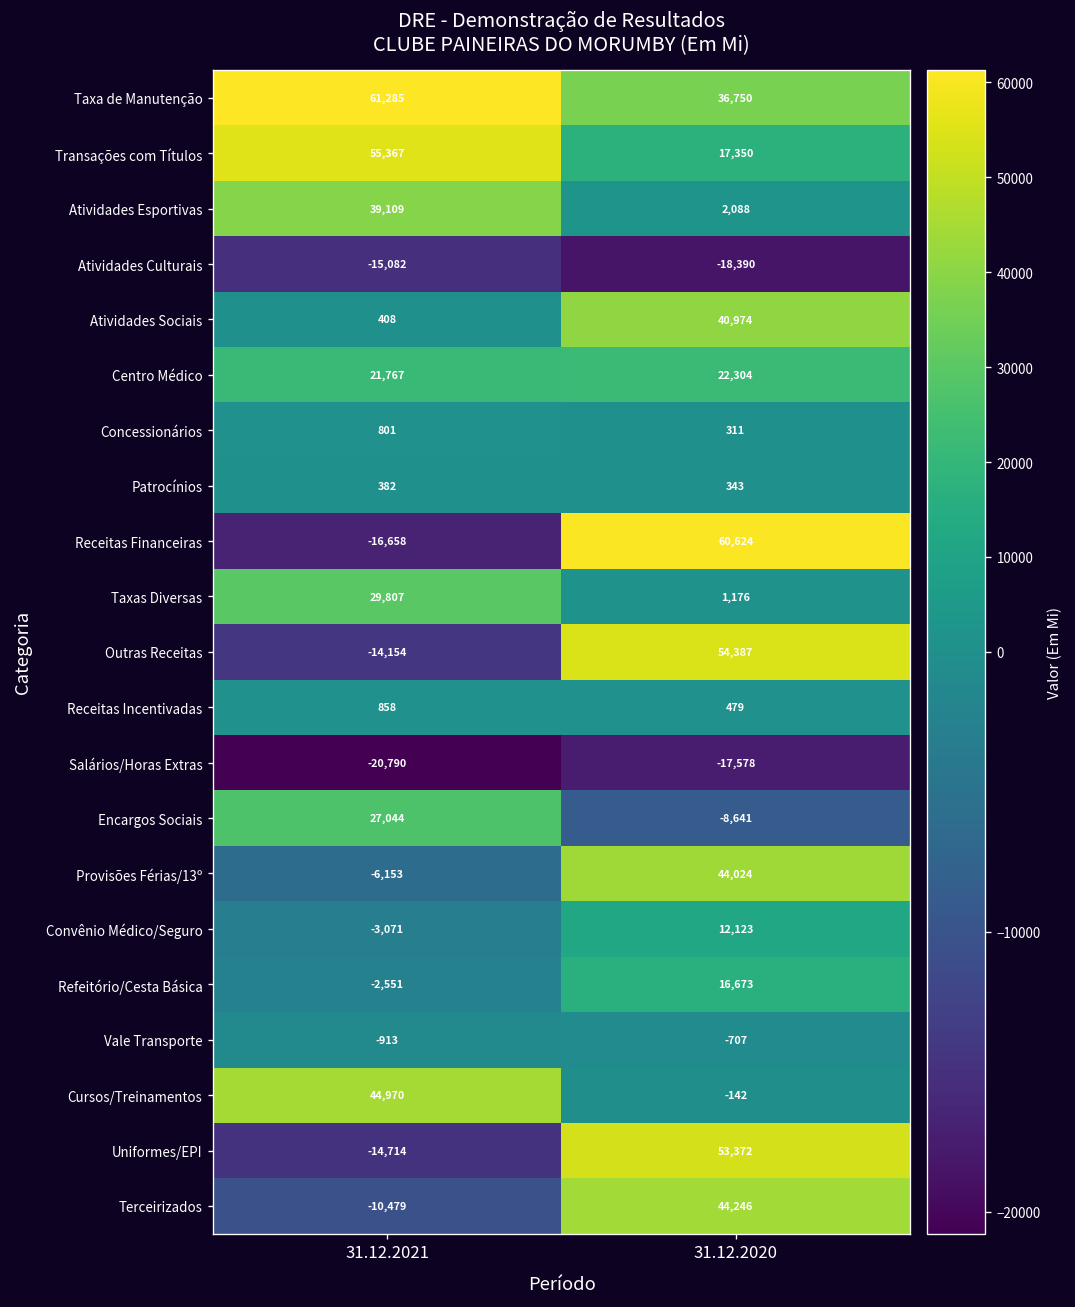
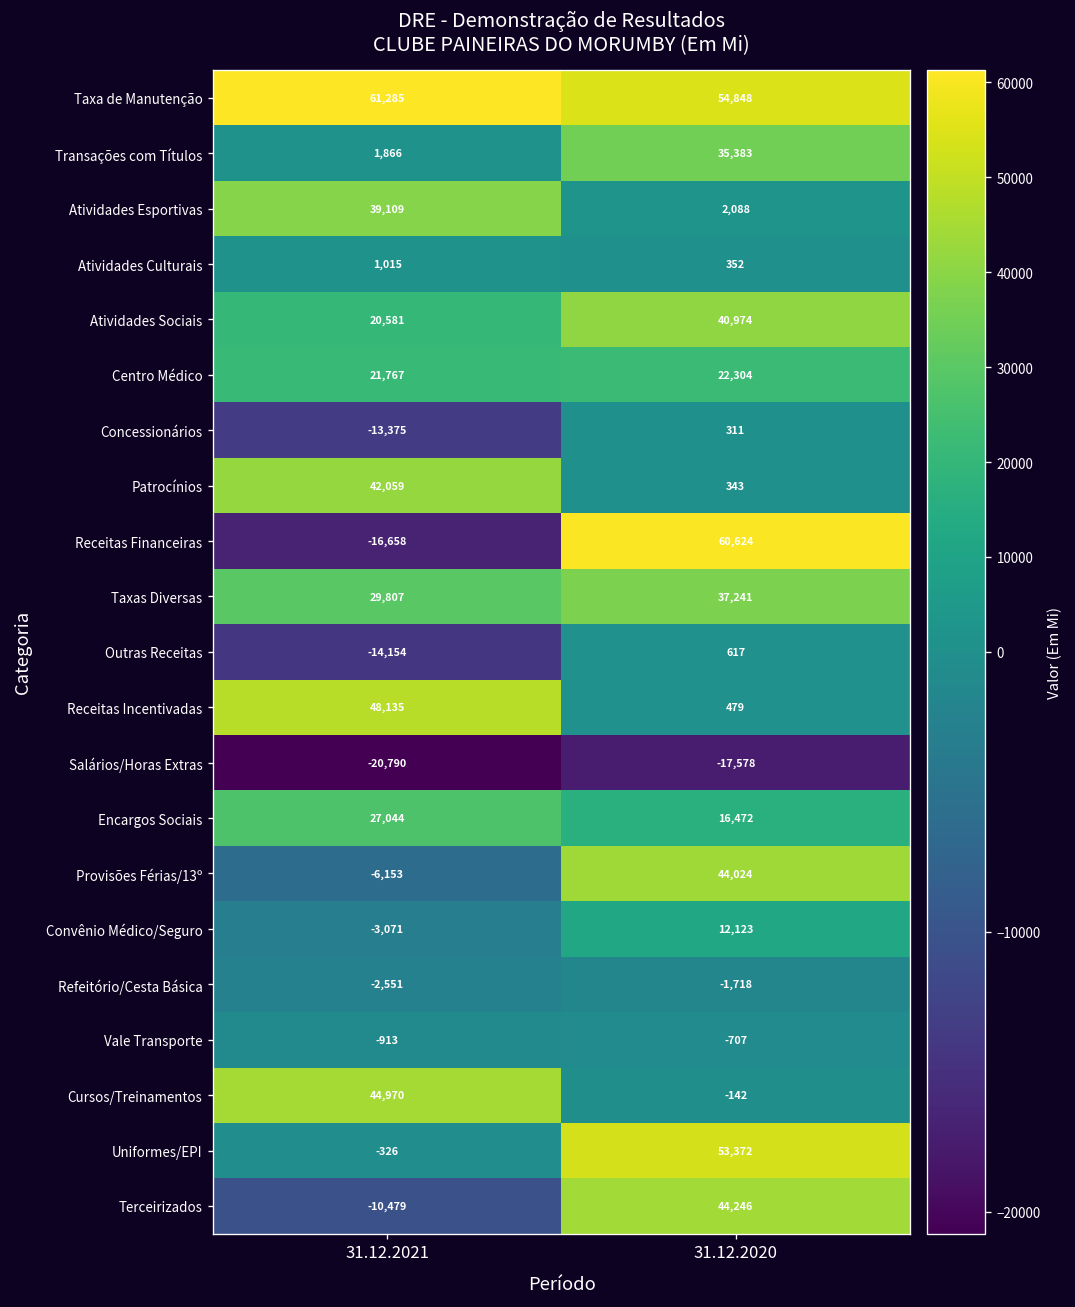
Taxa de Manutenção, 31.12.2020: 36,750 -> 54,848
Transações com Títulos, 31.12.2021: 55,367 -> 1,866
Transações com Títulos, 31.12.2020: 17,350 -> 35,383
Atividades Culturais, 31.12.2021: -15,082 -> 1,015
Atividades Culturais, 31.12.2020: -18,390 -> 352
Atividades Sociais, 31.12.2021: 408 -> 20,581
Concessionários, 31.12.2021: 801 -> -13,375
Patrocínios, 31.12.2021: 382 -> 42,059
Taxas Diversas, 31.12.2020: 1,176 -> 37,241
Outras Receitas, 31.12.2020: 54,387 -> 617
Receitas Incentivadas, 31.12.2021: 858 -> 48,135
Encargos Sociais, 31.12.2020: -8,641 -> 16,472
Refeitório/Cesta Básica, 31.12.2020: 16,673 -> -1,718
Uniformes/EPI, 31.12.2021: -14,714 -> -326
